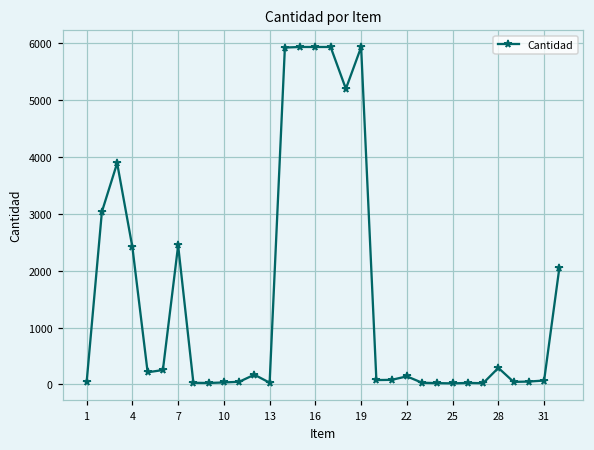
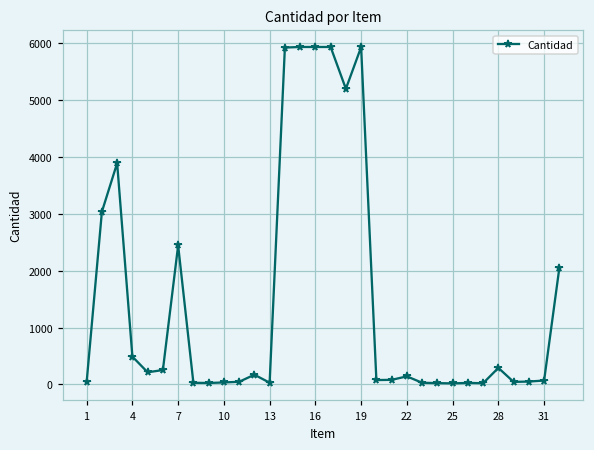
4: 2400 -> 500
